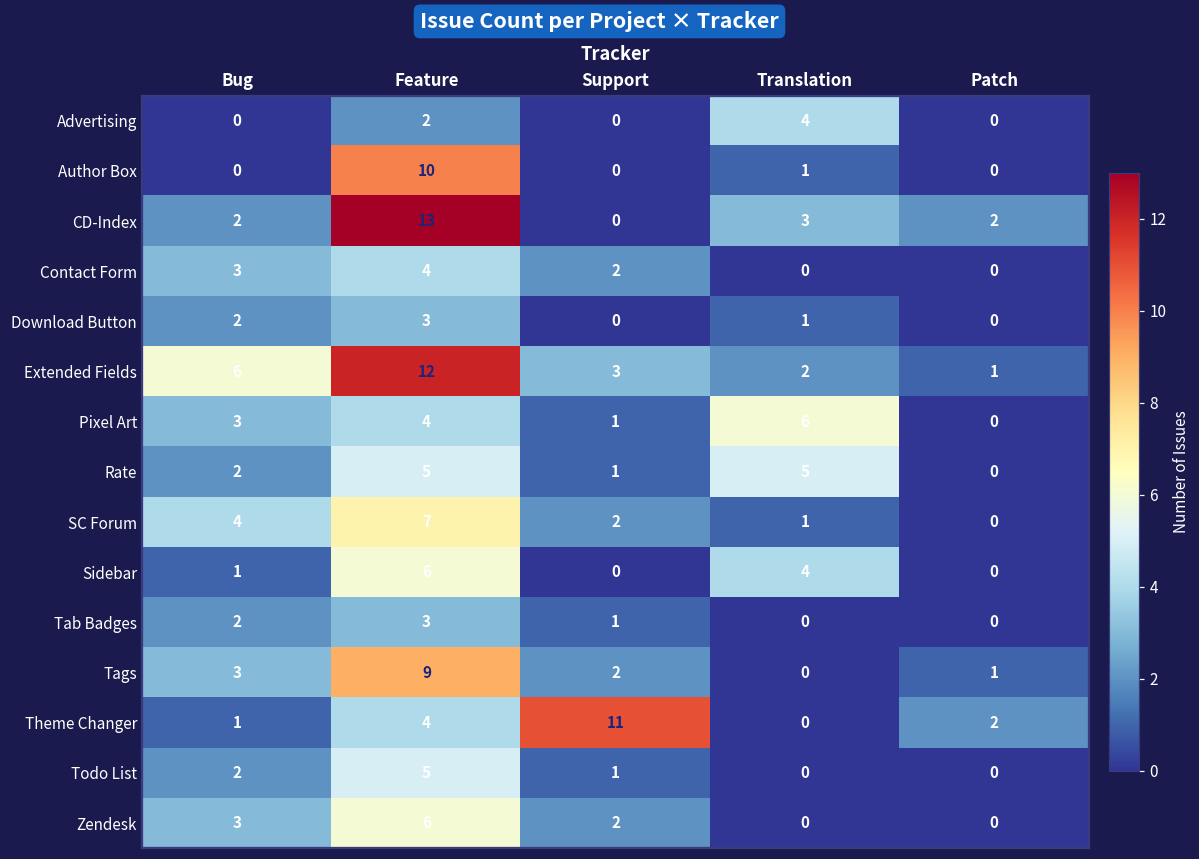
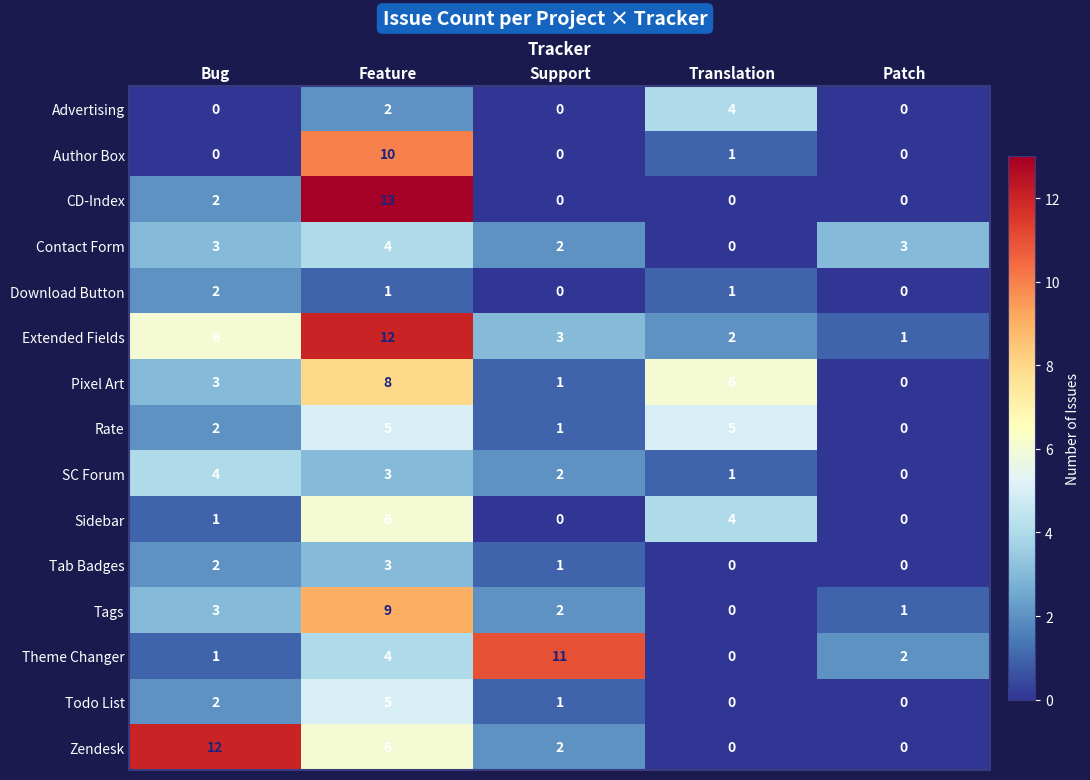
CD-Index, Translation: 3 -> 0
CD-Index, Patch: 2 -> 0
Contact Form, Patch: 0 -> 3
Download Button, Feature: 3 -> 1
Pixel Art, Feature: 4 -> 8
SC Forum, Feature: 7 -> 3
Zendesk, Bug: 3 -> 12
